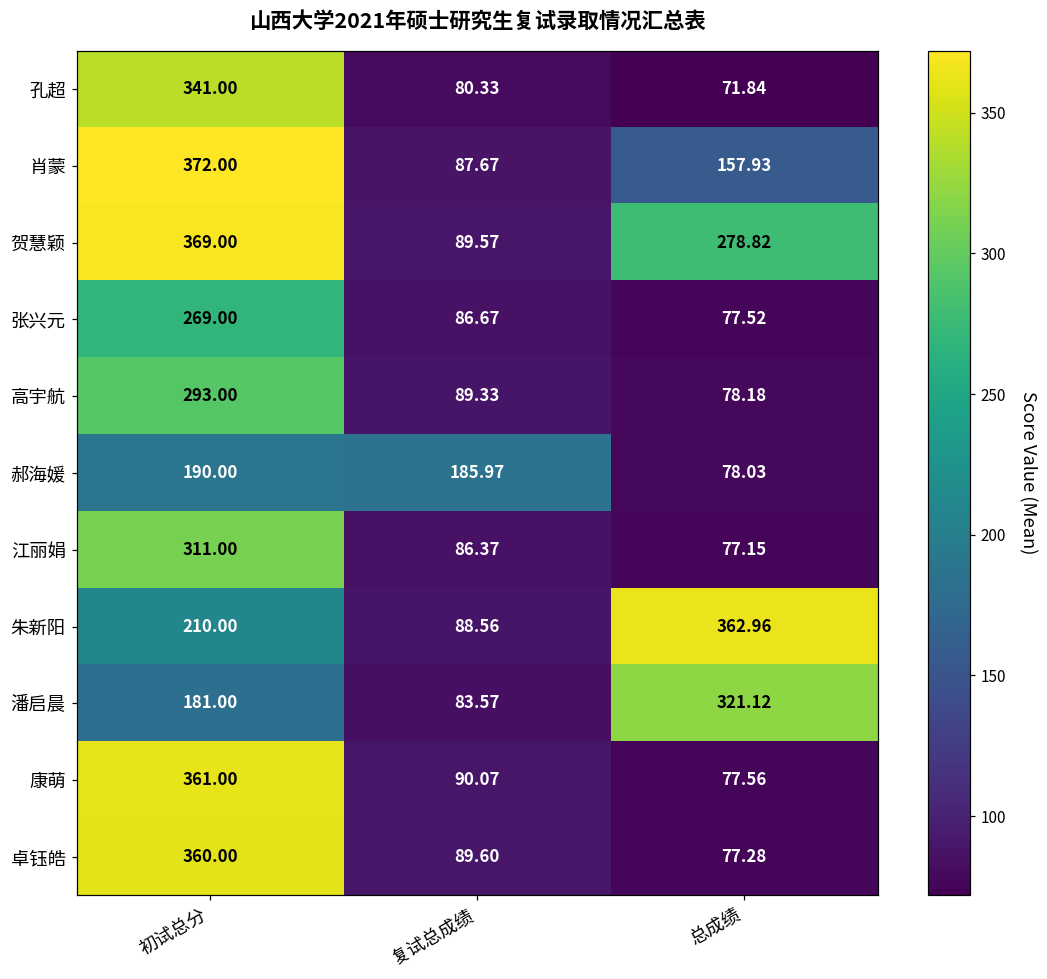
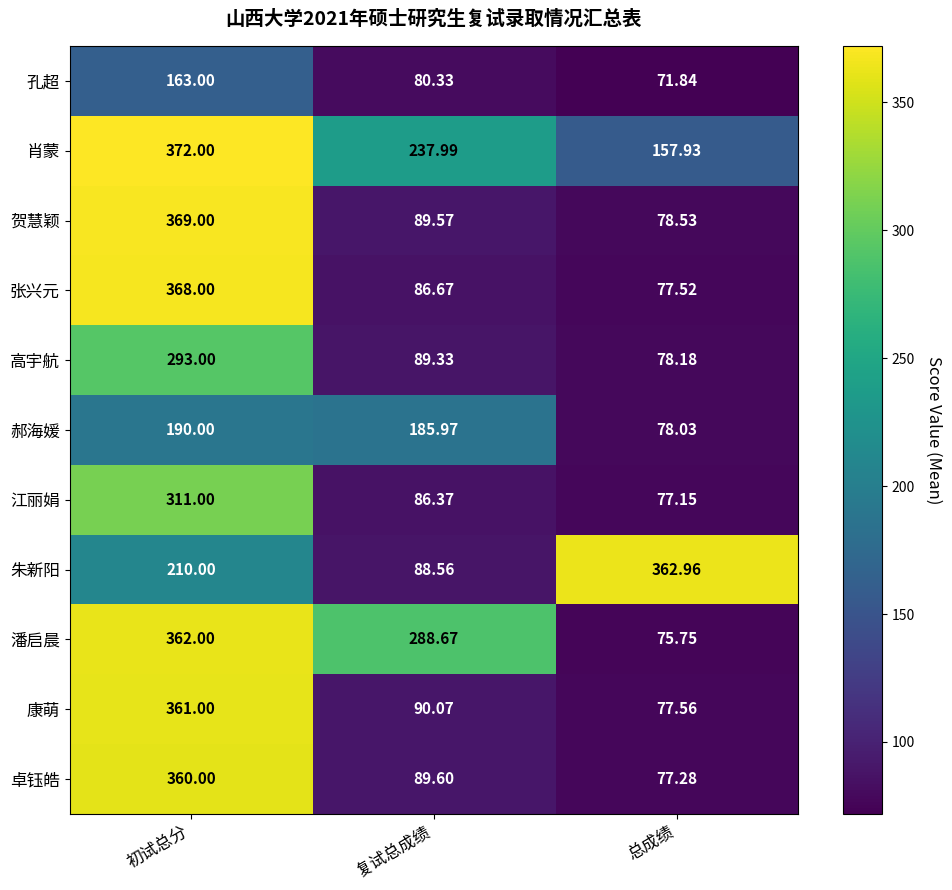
孔超, 初试总分: 341.00 -> 163.00
肖蒙, 复试总成绩: 87.67 -> 237.99
贺慧颖, 总成绩: 278.82 -> 78.53
张兴元, 初试总分: 269.00 -> 368.00
潘启晨, 初试总分: 181.00 -> 362.00
潘启晨, 复试总成绩: 83.57 -> 288.67
潘启晨, 总成绩: 321.12 -> 75.75
